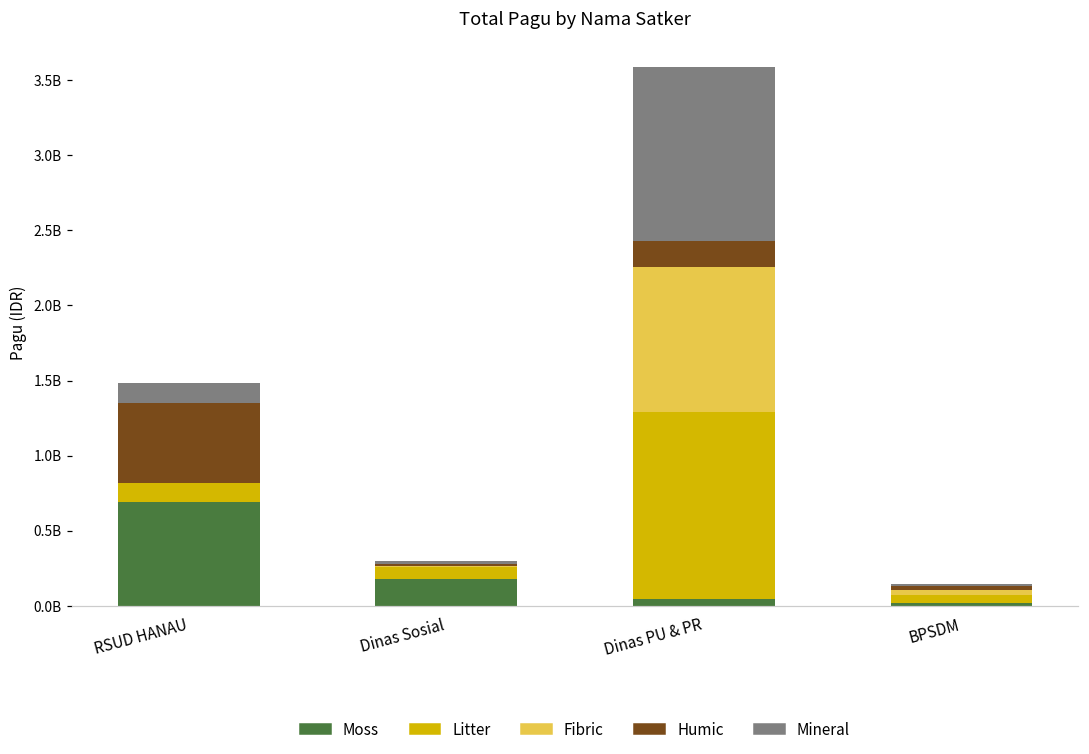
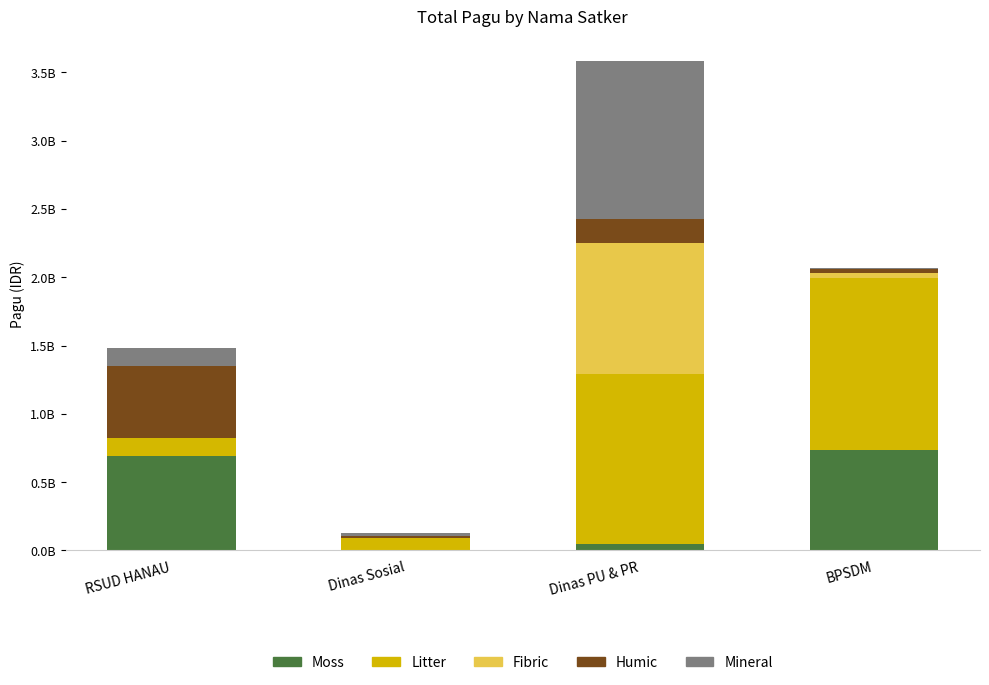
Moss, Dinas Sosial: 180000000 -> 10000000
Moss, BPSDM: 20000000 -> 730000000
Litter, BPSDM: 50000000 -> 1260000000
